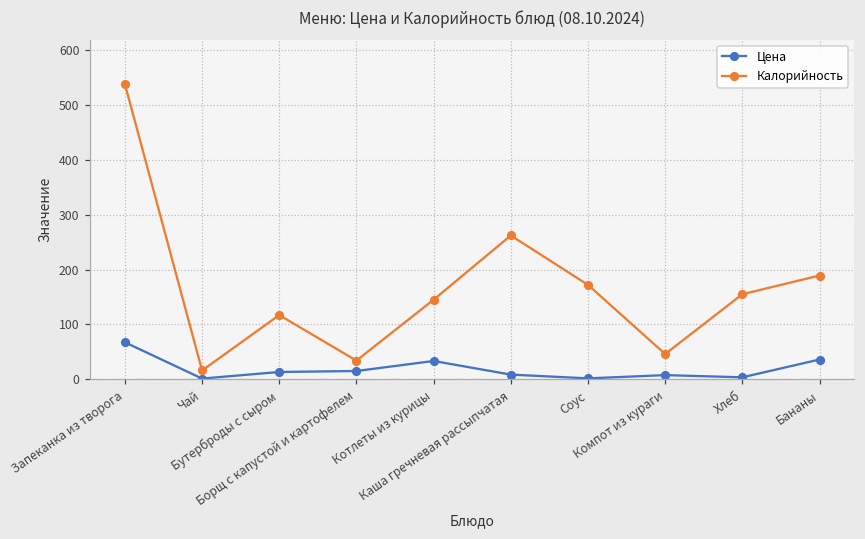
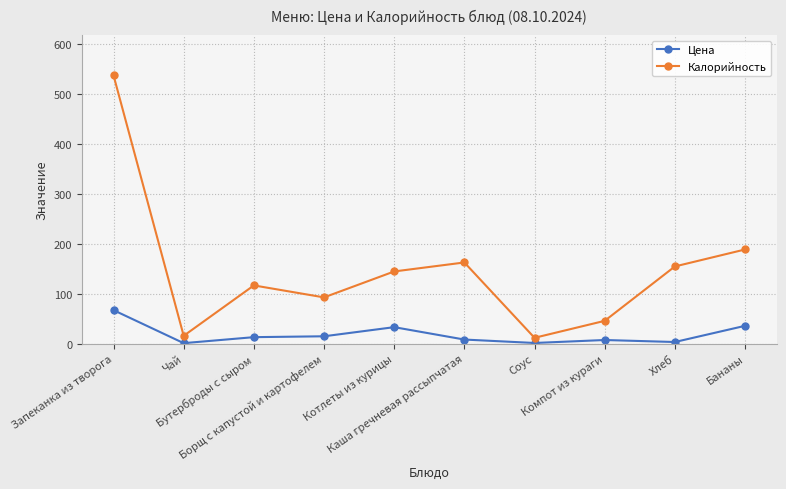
Калорийность, Борщ с капустой и картофелем: 30 -> 90
Калорийность, Каша гречневая рассыпчатая: 260 -> 160
Калорийность, Соус: 170 -> 10
